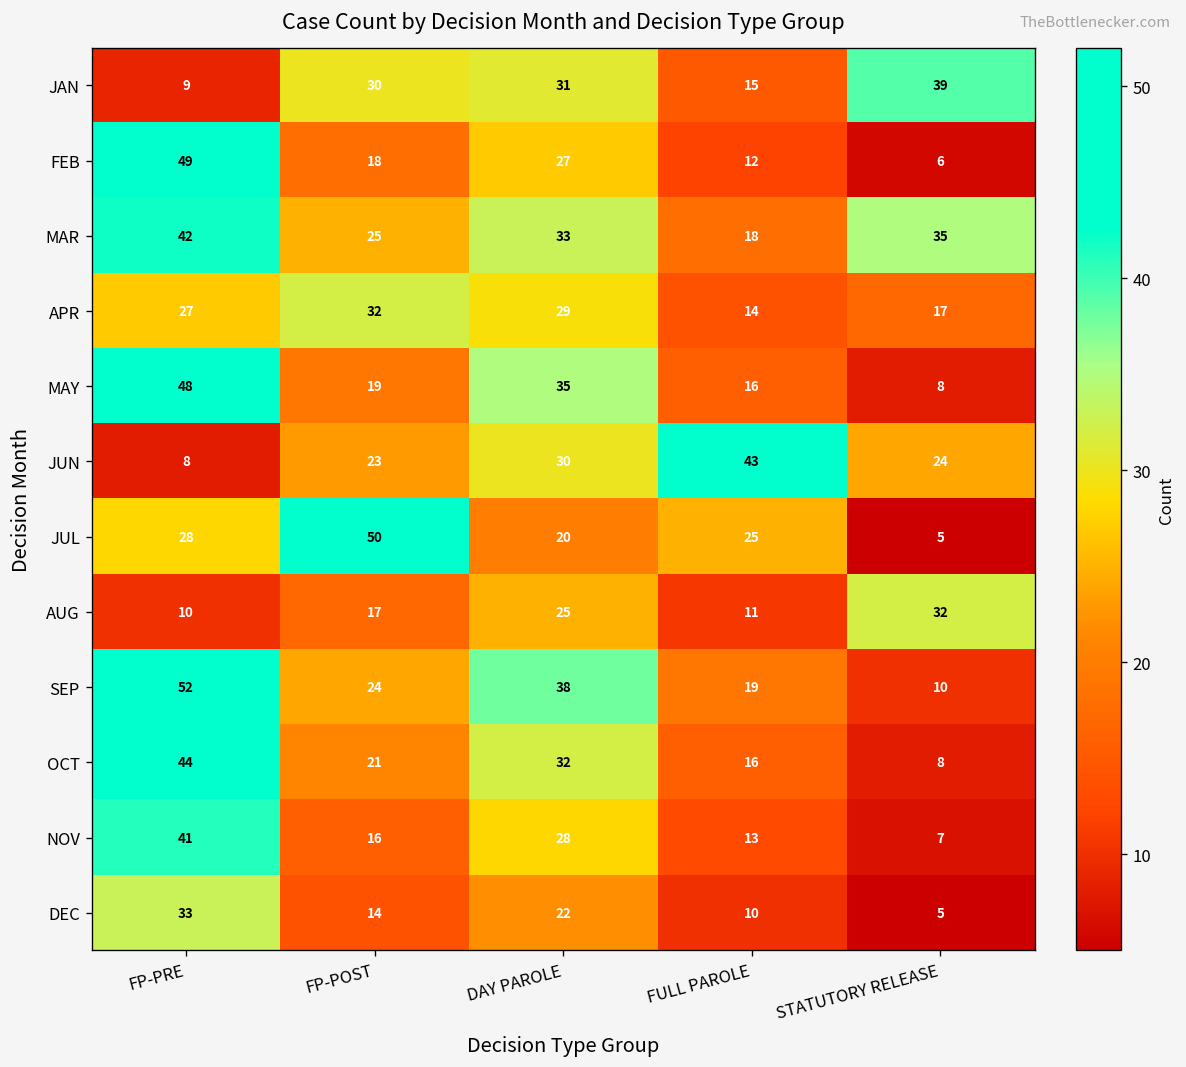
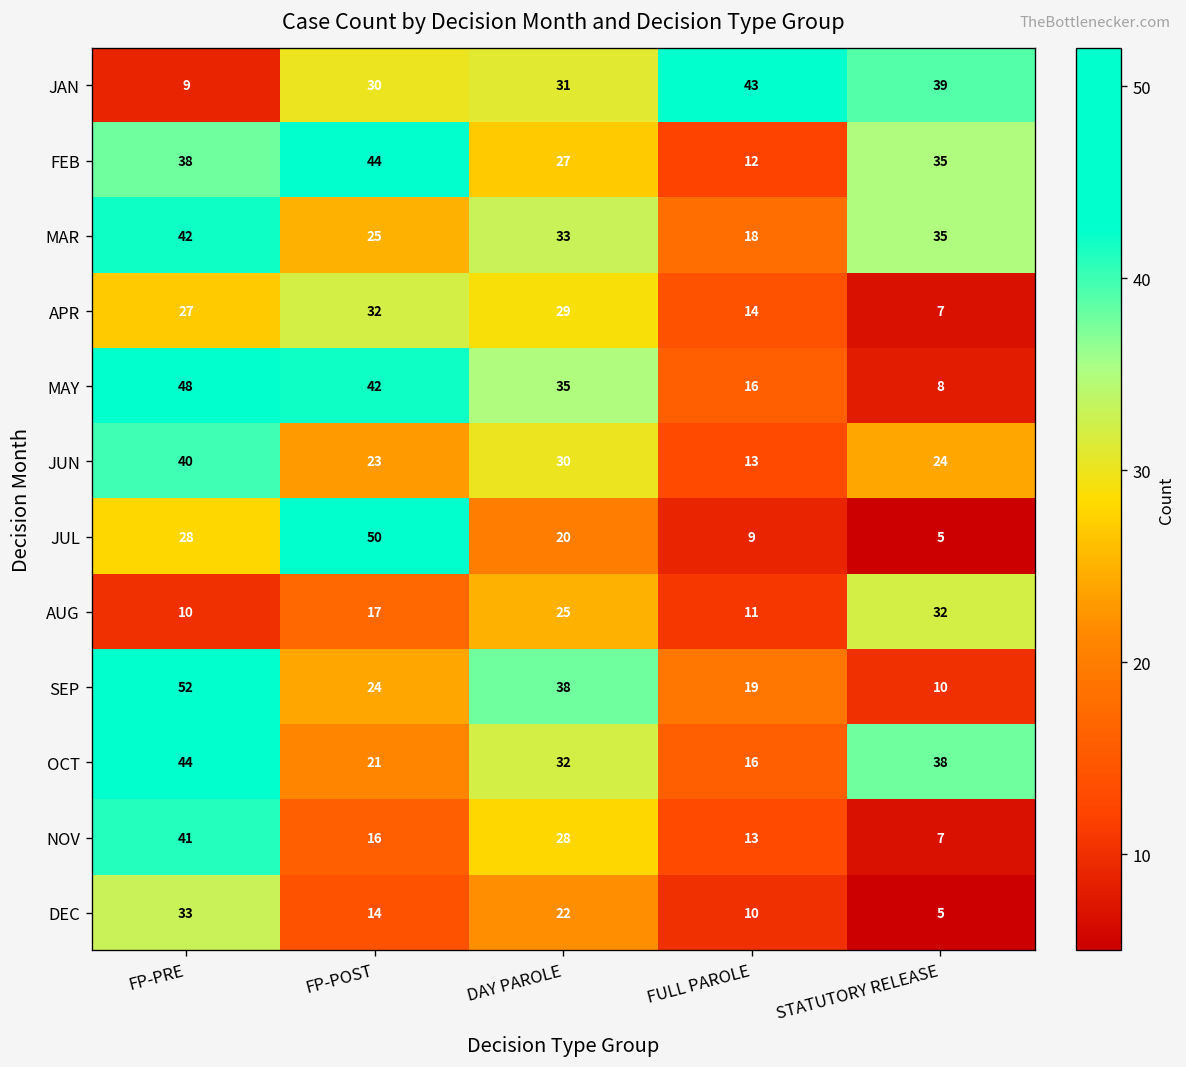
JAN, FULL PAROLE: 15 -> 43
FEB, FP-PRE: 49 -> 38
FEB, FP-POST: 18 -> 44
FEB, STATUTORY RELEASE: 6 -> 35
APR, STATUTORY RELEASE: 17 -> 7
MAY, FP-POST: 19 -> 42
JUN, FP-PRE: 8 -> 40
JUN, FULL PAROLE: 43 -> 13
JUL, FULL PAROLE: 25 -> 9
OCT, STATUTORY RELEASE: 8 -> 38
